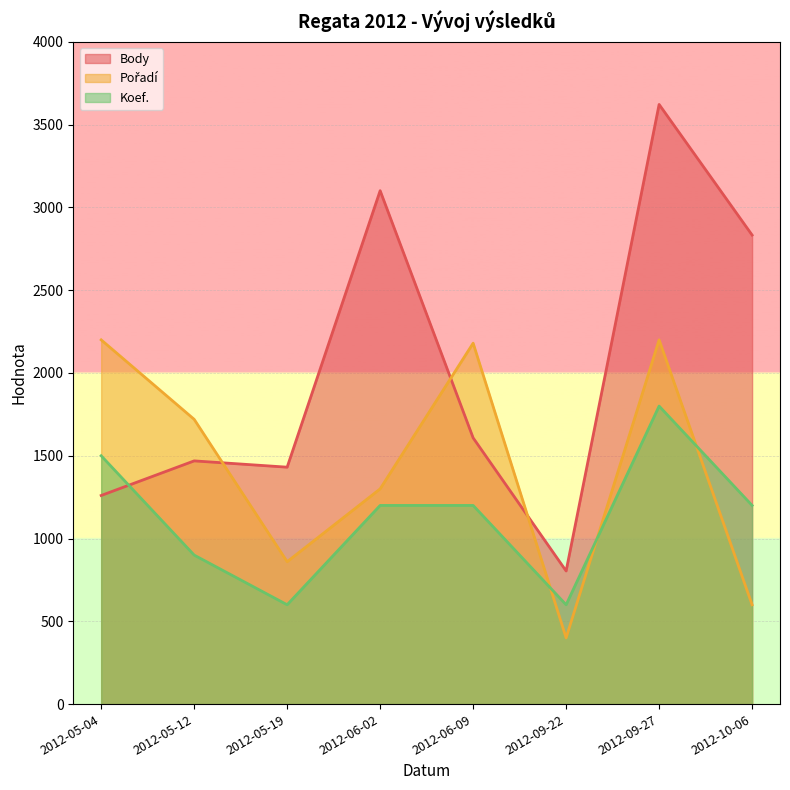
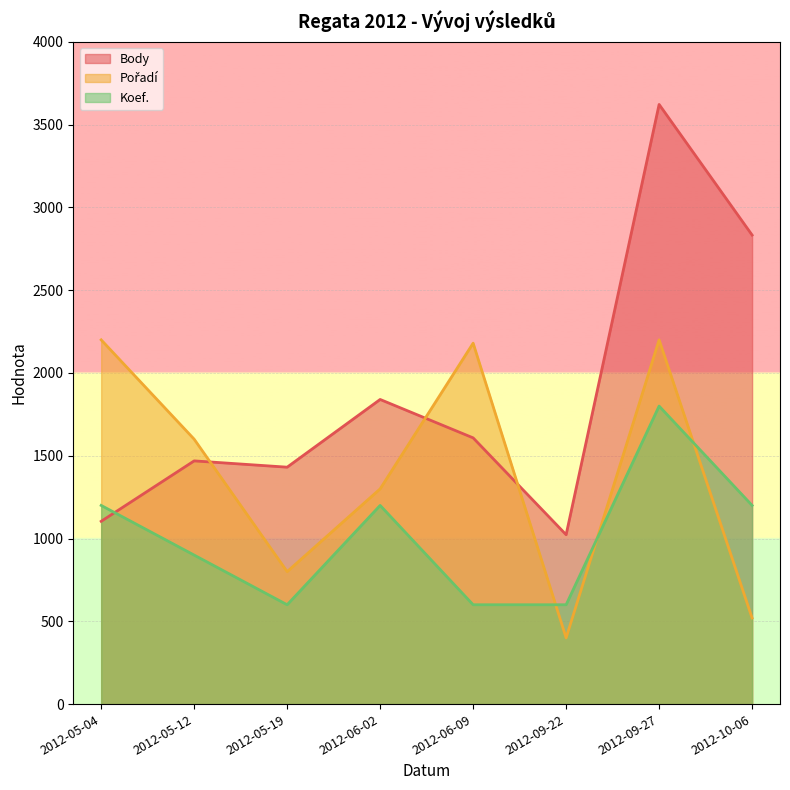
Body, 2012-05-04: 1260 -> 1100
Koef., 2012-05-04: 1500 -> 1200
Pořadí, 2012-05-12: 1720 -> 1600
Pořadí, 2012-05-19: 860 -> 800
Body, 2012-06-02: 3100 -> 1840
Koef., 2012-06-09: 1200 -> 600
Body, 2012-09-22: 800 -> 1020
Pořadí, 2012-10-06: 600 -> 520
